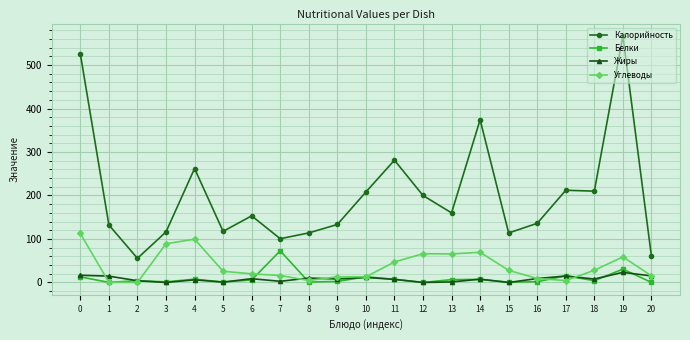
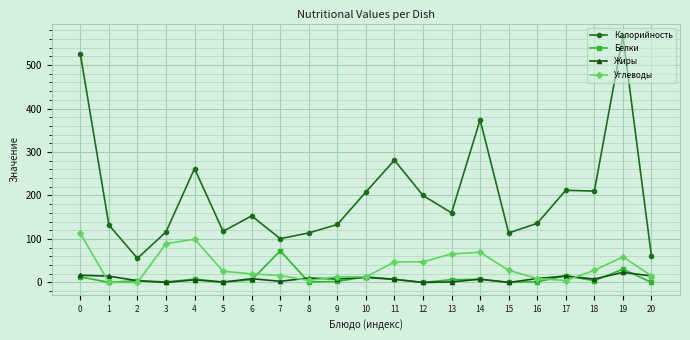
Углеводы, 12: 70 -> 50
